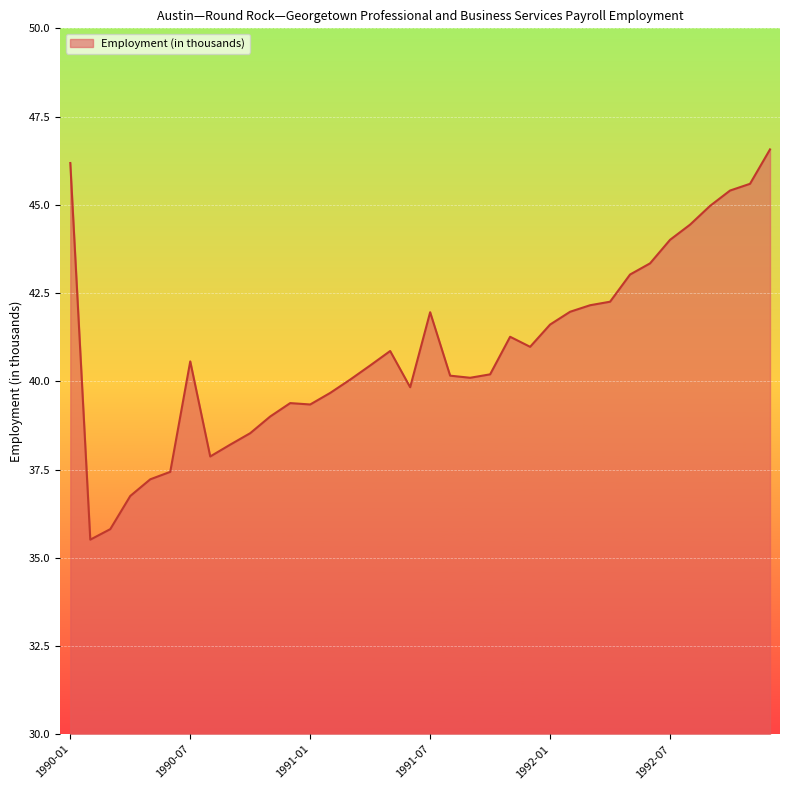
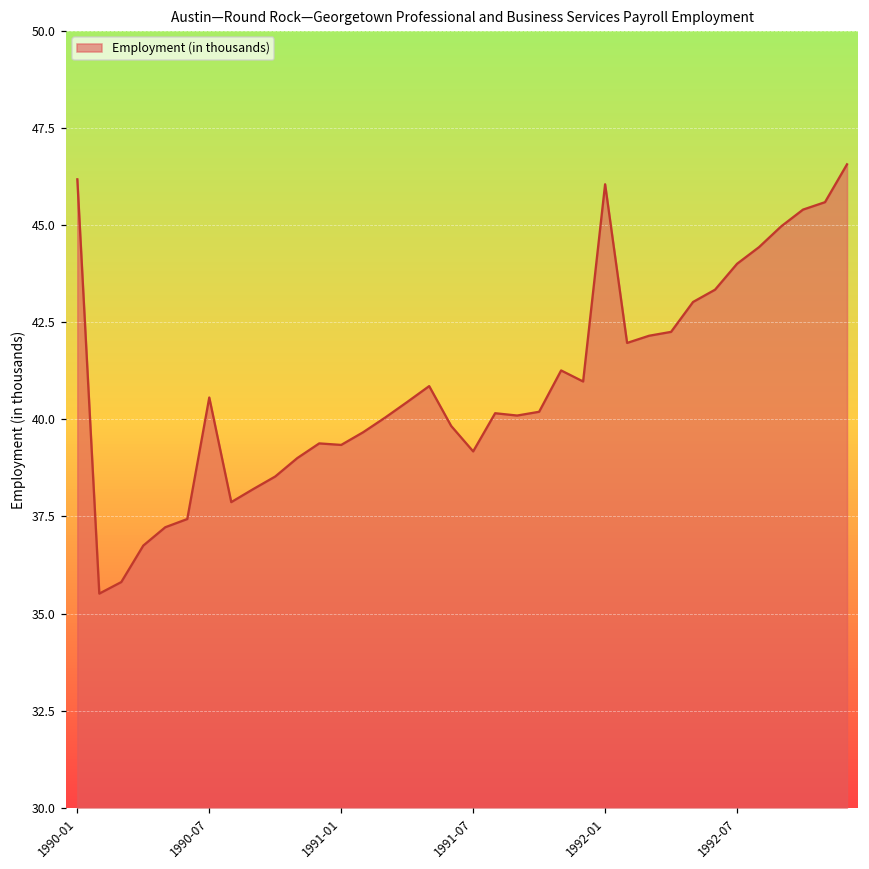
1991-07: 42.0 -> 39.2
1992-01: 41.6 -> 46.1
